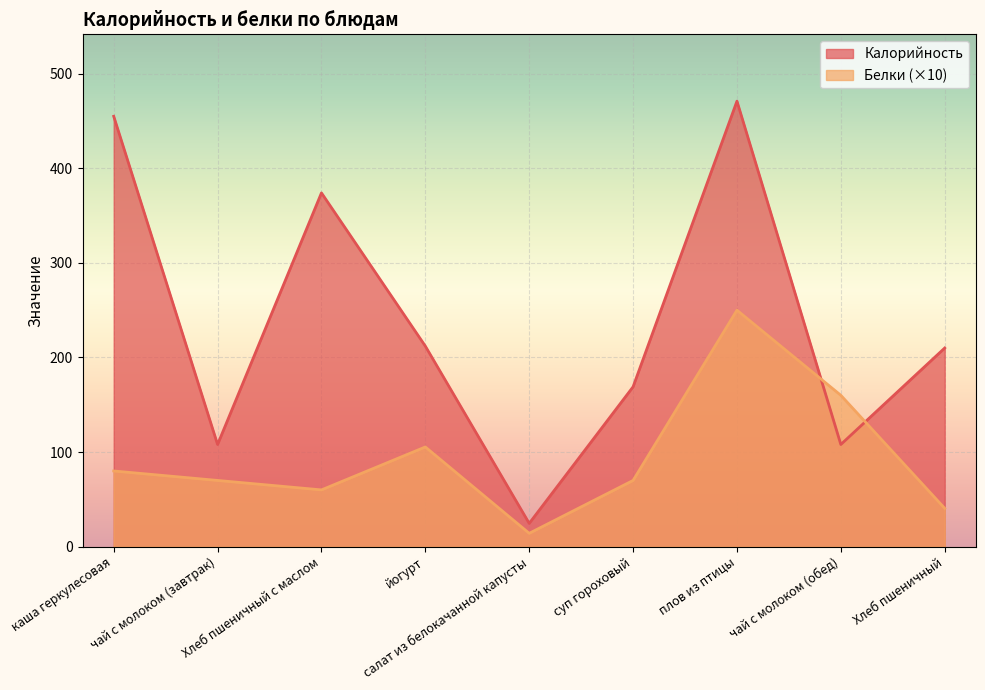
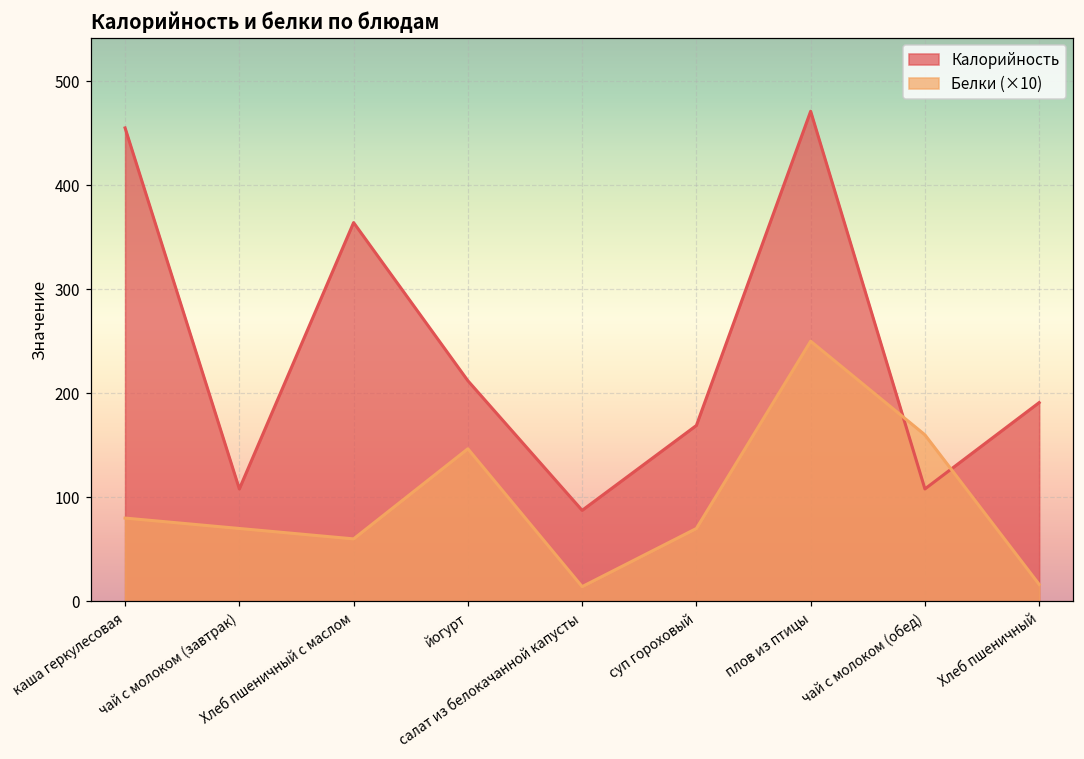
Калорийность, Хлеб пшеничный с маслом: 370 -> 360
Белки (×10), йогурт: 110 -> 150
Калорийность, салат из белокачанной капусты: 20 -> 90
Калорийность, Хлеб пшеничный: 210 -> 190
Белки (×10), Хлеб пшеничный: 40 -> 20
